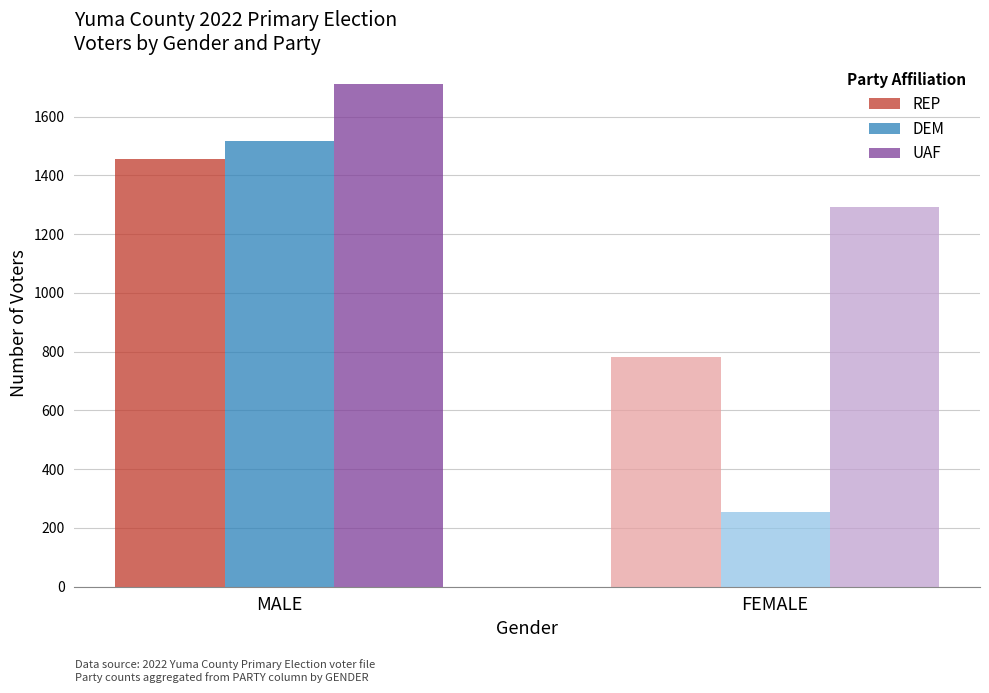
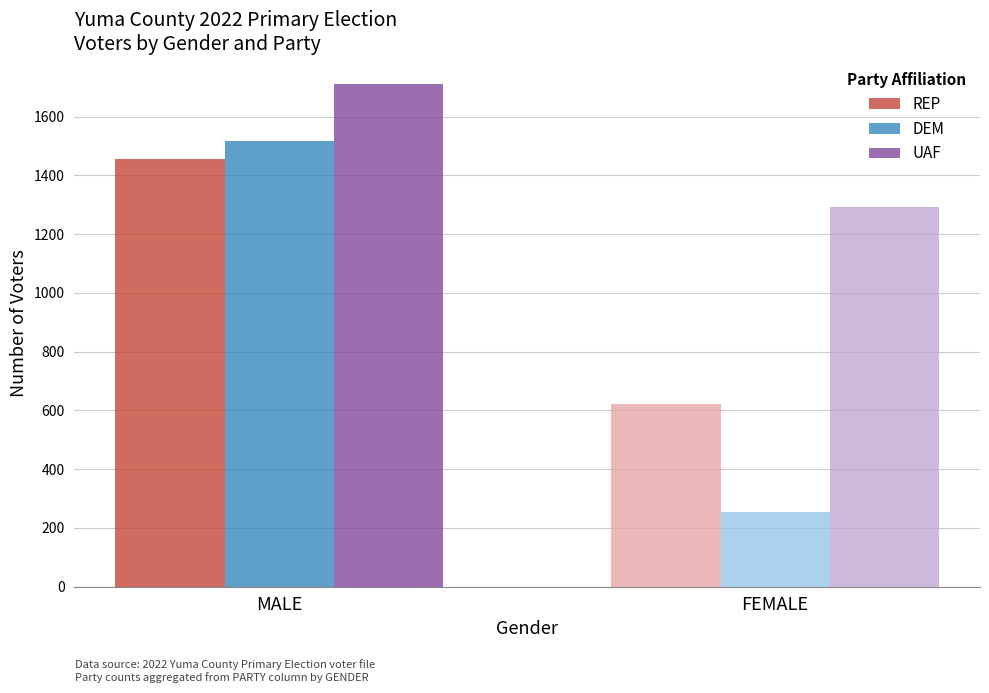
REP, FEMALE: 780 -> 620
